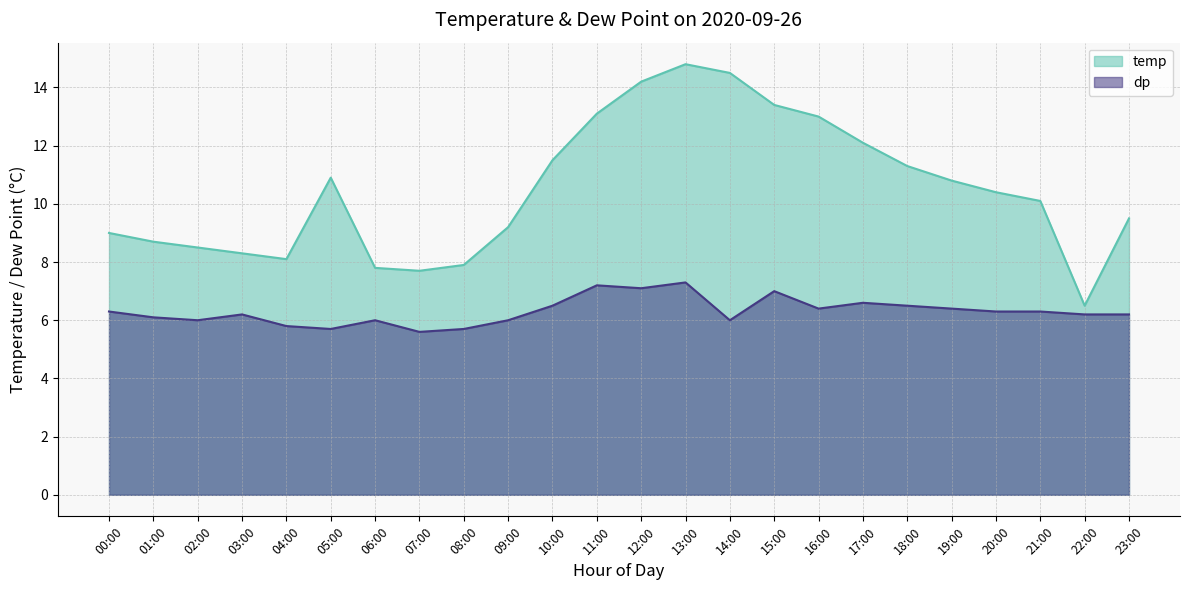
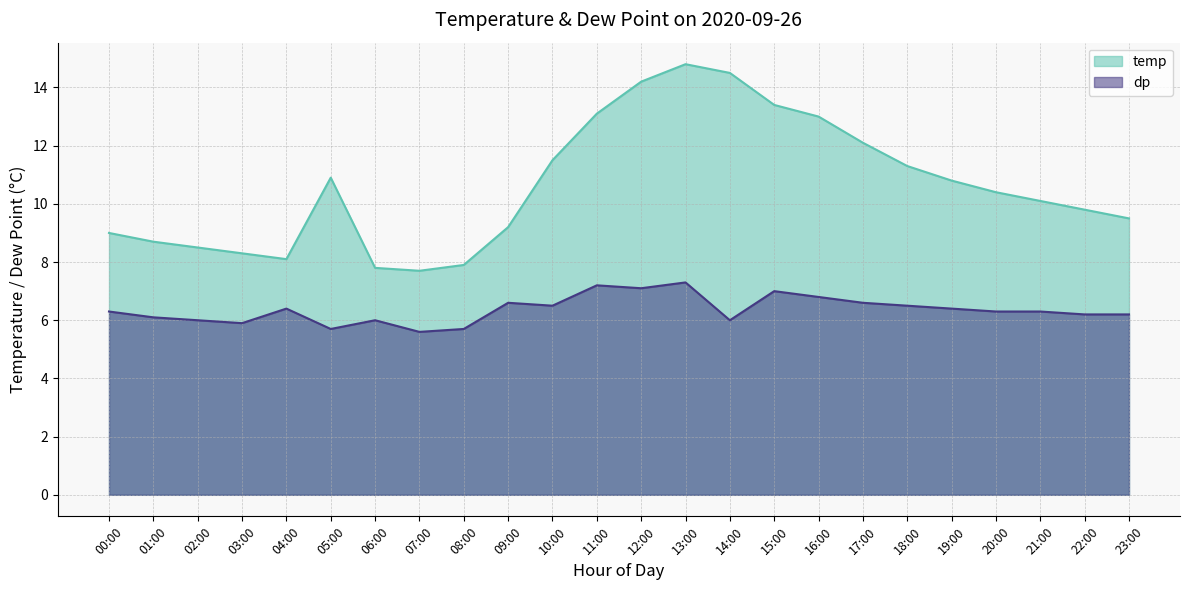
dp, 03:00: 6.2 -> 5.9
dp, 04:00: 5.8 -> 6.4
dp, 09:00: 6.0 -> 6.6
dp, 16:00: 6.4 -> 6.8
temp, 22:00: 6.5 -> 9.8
